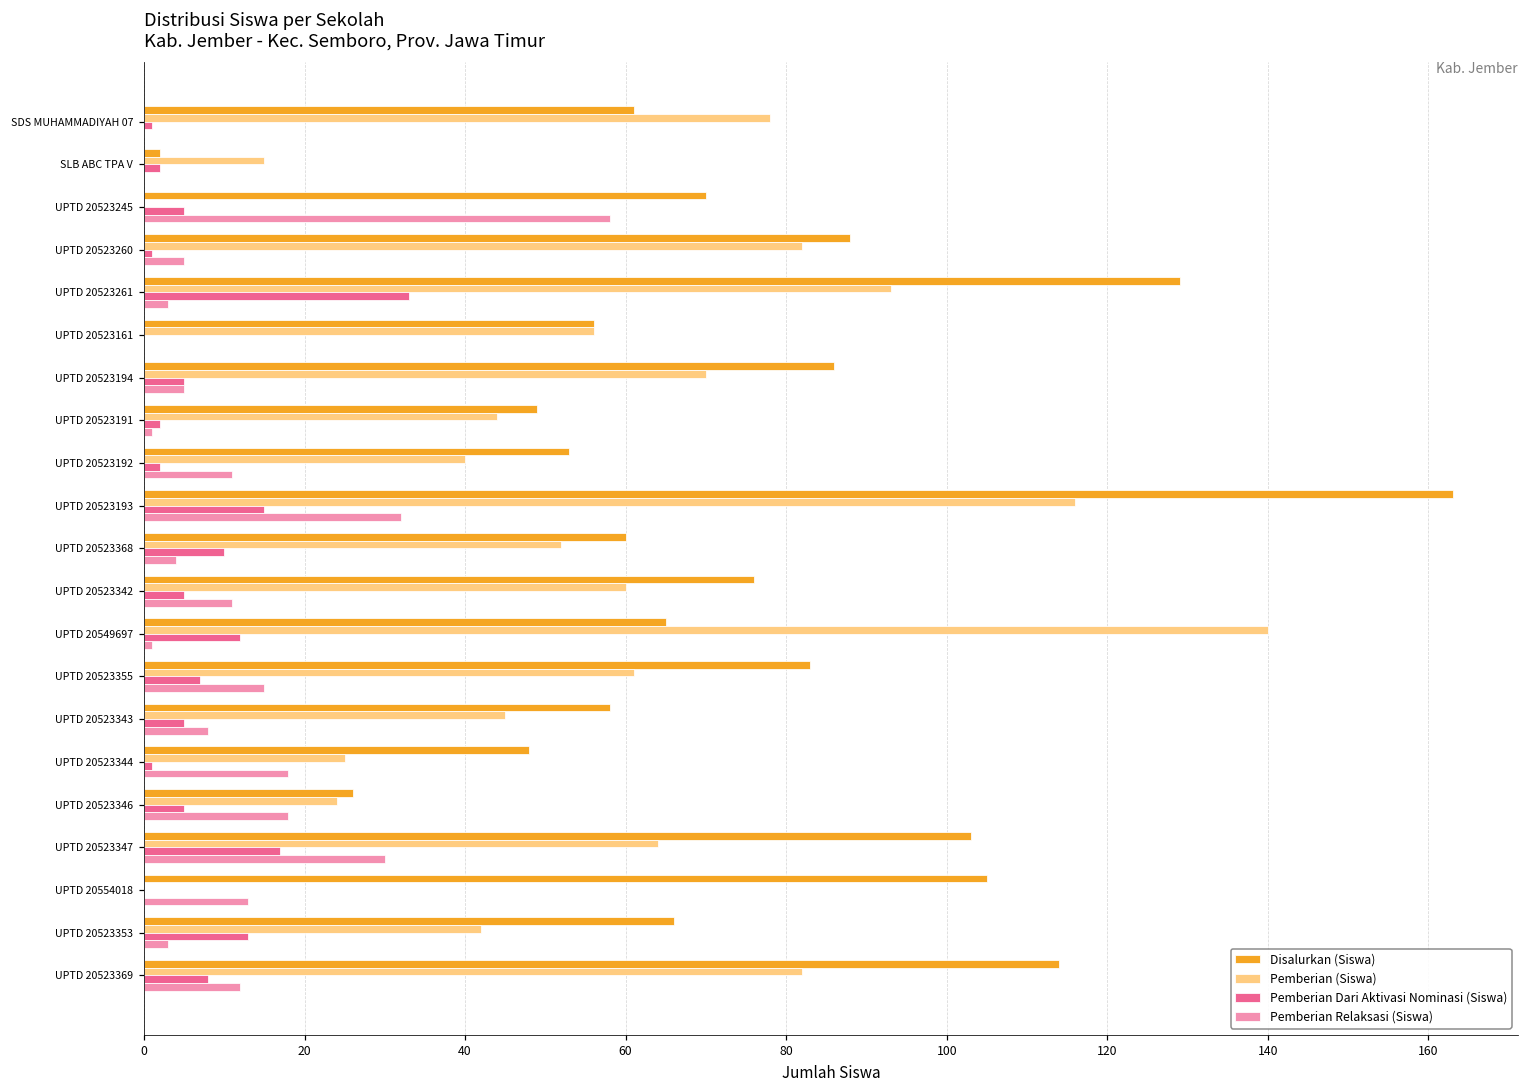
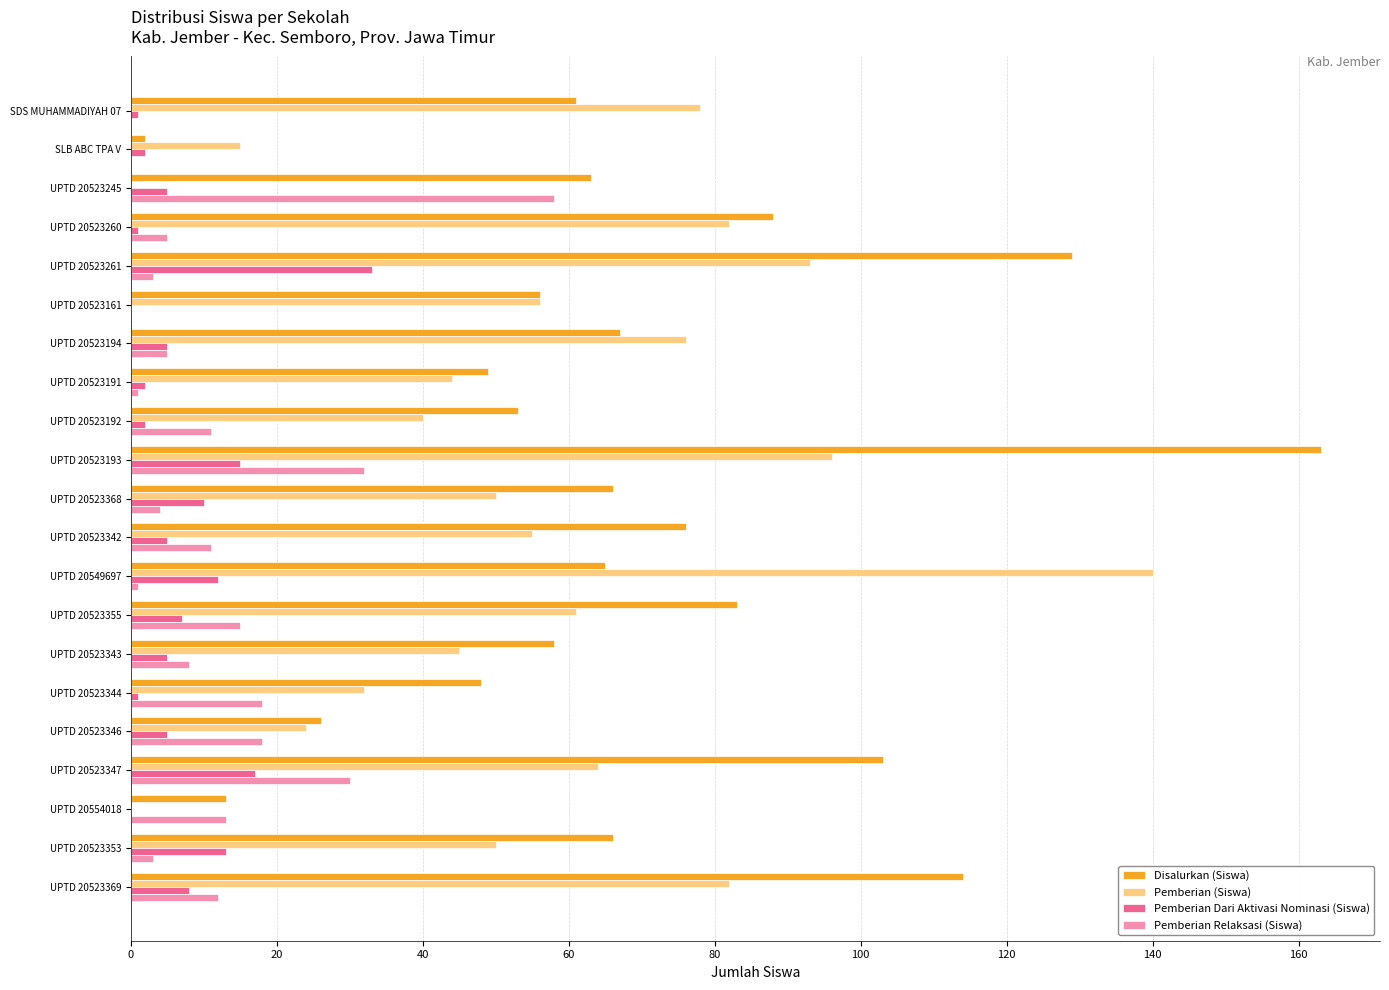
Disalurkan (Siswa), UPTD 20523245: 70 -> 63
Disalurkan (Siswa), UPTD 20523194: 86 -> 67
Pemberian (Siswa), UPTD 20523194: 70 -> 76
Pemberian (Siswa), UPTD 20523193: 116 -> 96
Disalurkan (Siswa), UPTD 20523368: 60 -> 66
Pemberian (Siswa), UPTD 20523368: 52 -> 50
Pemberian (Siswa), UPTD 20523342: 60 -> 55
Pemberian (Siswa), UPTD 20523344: 25 -> 32
Disalurkan (Siswa), UPTD 20554018: 105 -> 13
Pemberian (Siswa), UPTD 20523353: 42 -> 50
